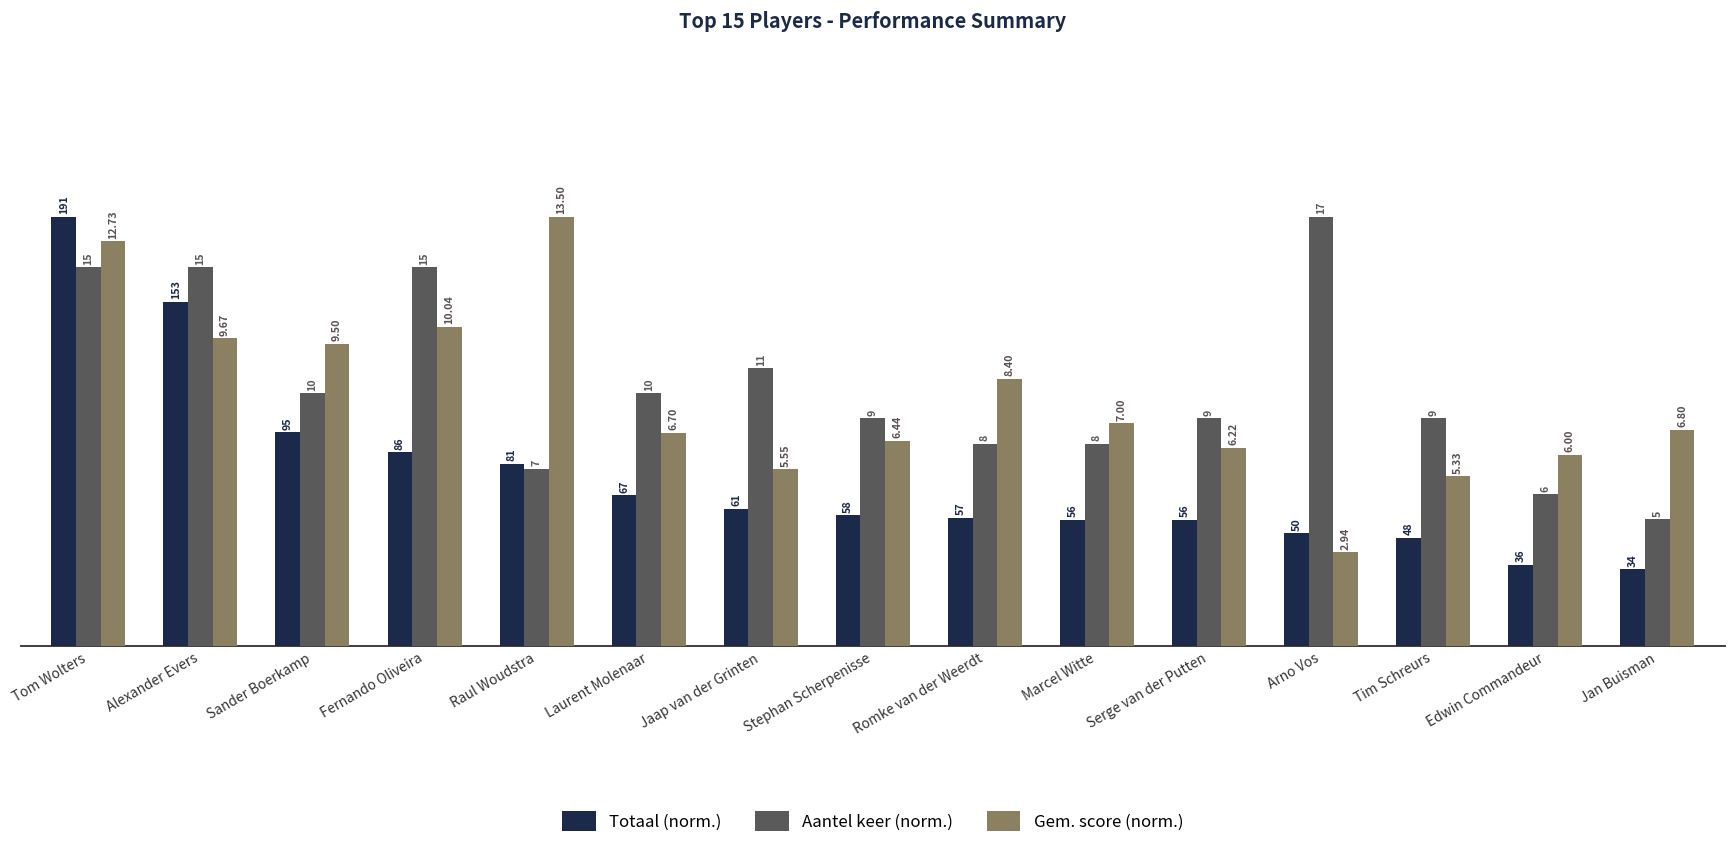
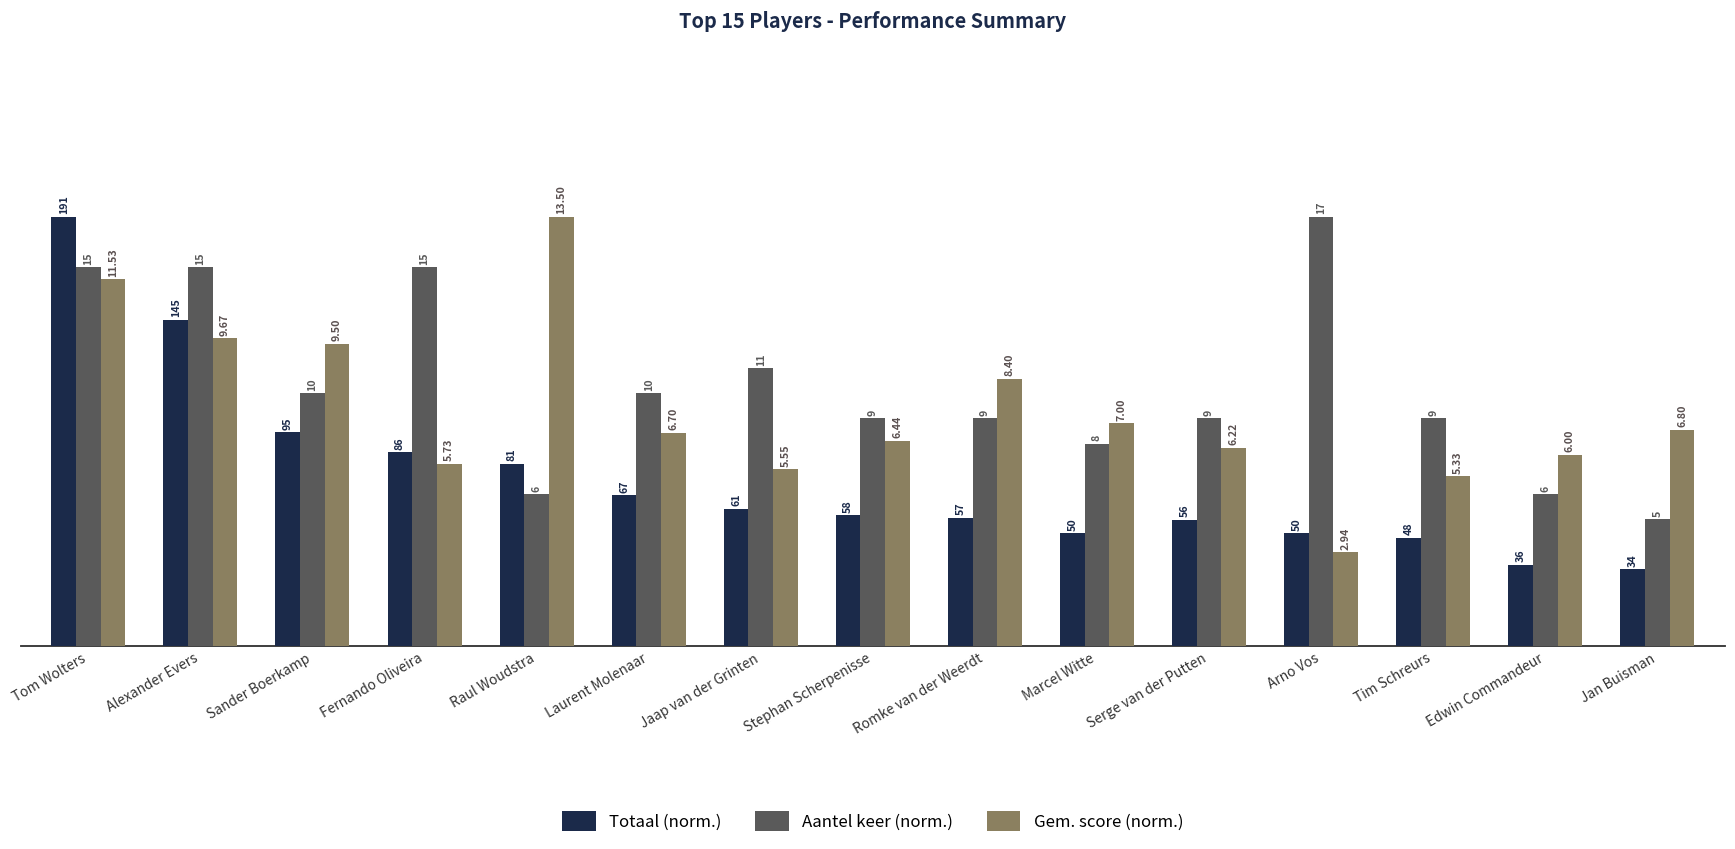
Gem. score (norm.), Tom Wolters: 12.73 -> 11.53
Totaal (norm.), Alexander Evers: 153 -> 145
Gem. score (norm.), Fernando Oliveira: 10.04 -> 5.73
Aantel keer (norm.), Raul Woudstra: 7 -> 6
Aantel keer (norm.), Romke van der Weerdt: 8 -> 9
Totaal (norm.), Marcel Witte: 56 -> 50
